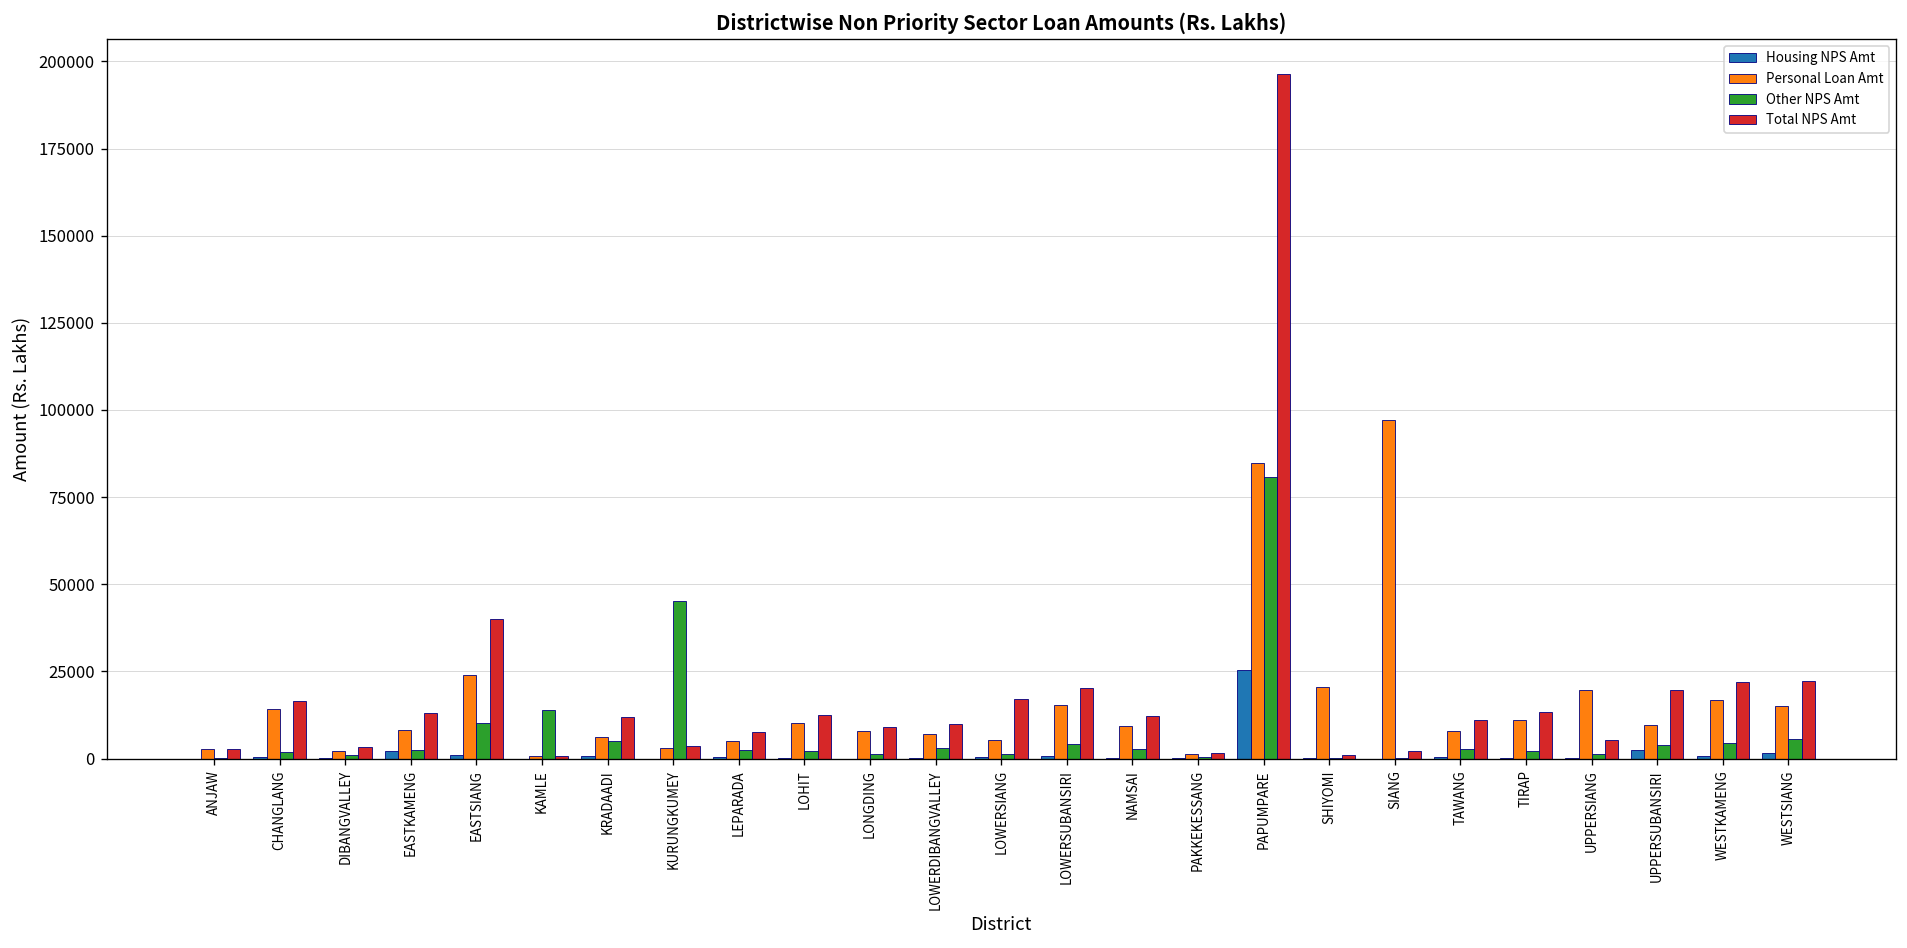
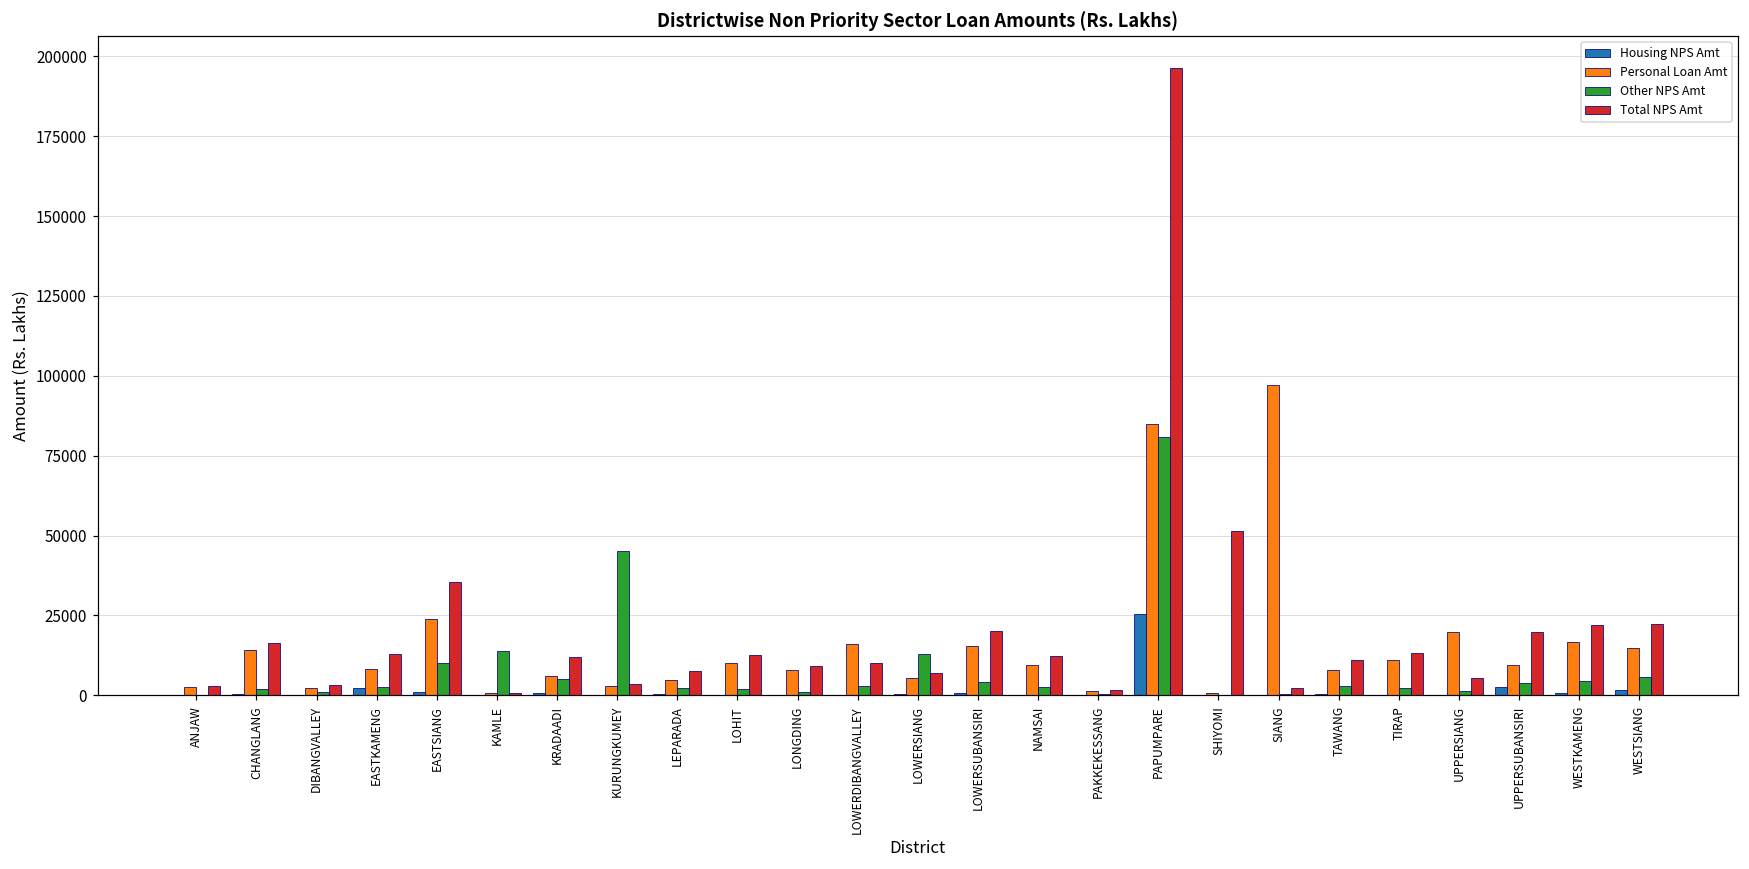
Total NPS Amt, EASTSIANG: 40000 -> 36000
Personal Loan Amt, LOWERDIBANGVALLEY: 7000 -> 16000
Other NPS Amt, LOWERSIANG: 1000 -> 13000
Total NPS Amt, LOWERSIANG: 17000 -> 7000
Personal Loan Amt, SHIYOMI: 20000 -> 1000
Total NPS Amt, SHIYOMI: 1000 -> 51000
